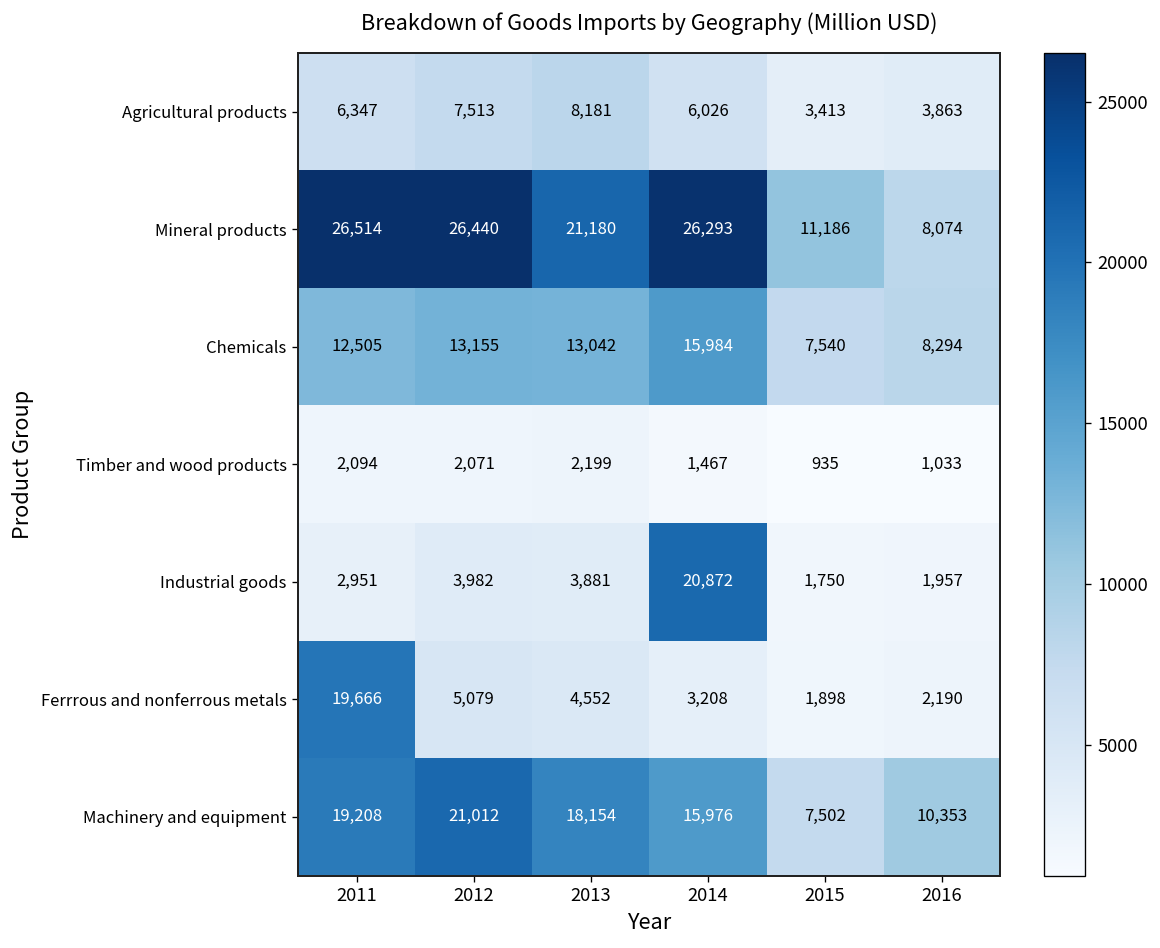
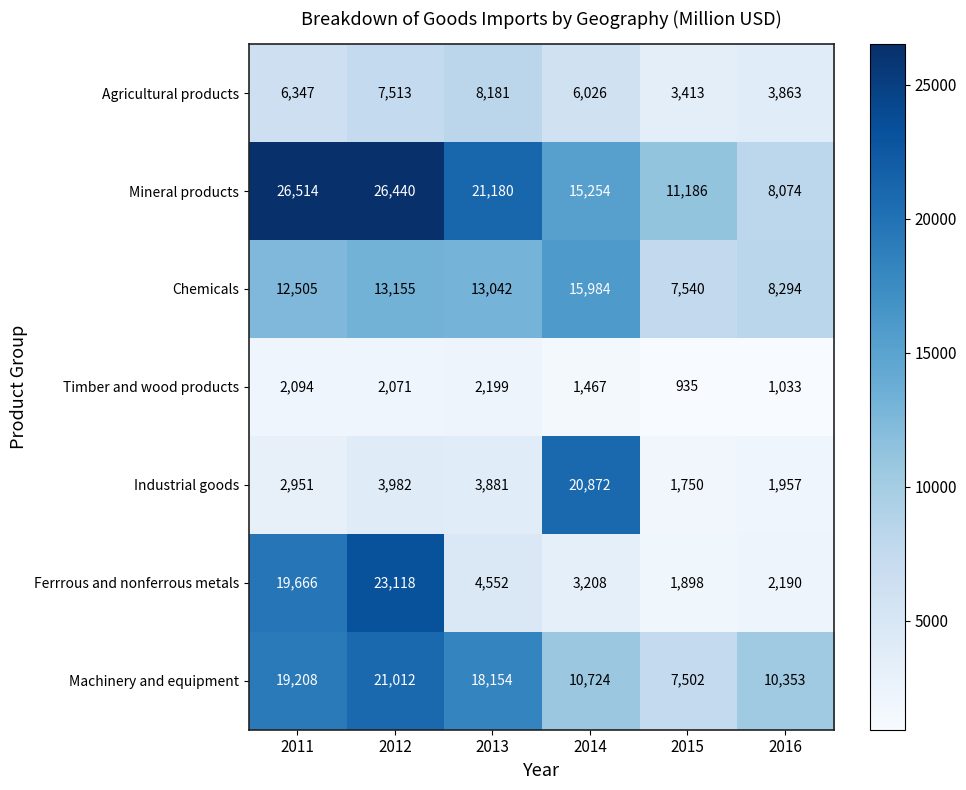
Mineral products, 2014: 26,293 -> 15,254
Ferrrous and nonferrous metals, 2012: 5,079 -> 23,118
Machinery and equipment, 2014: 15,976 -> 10,724
